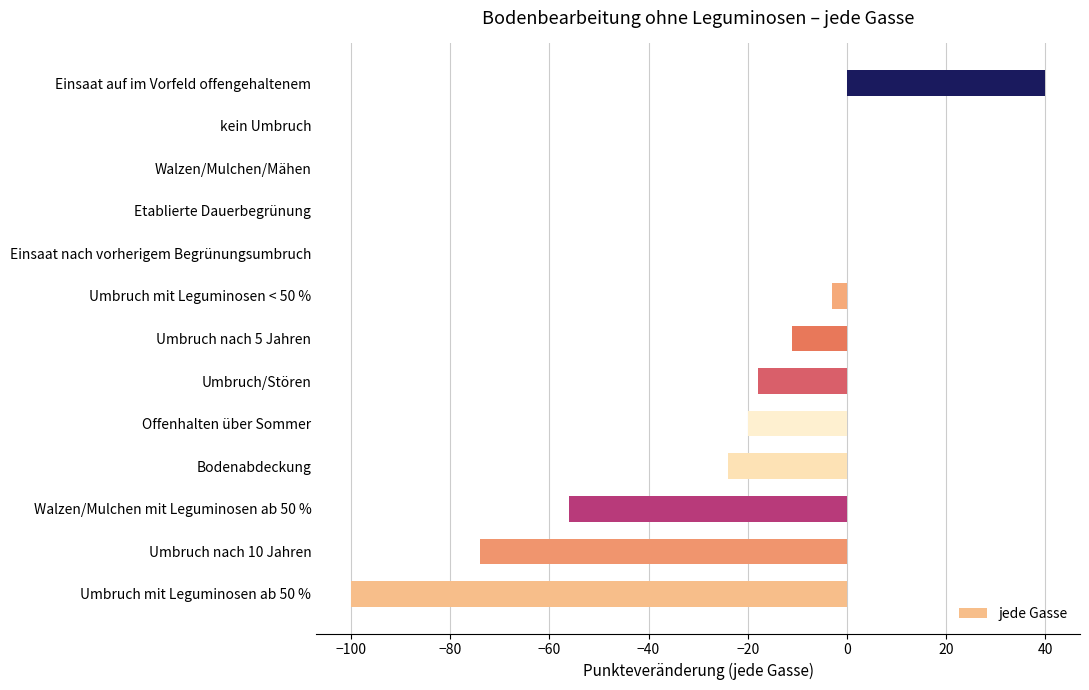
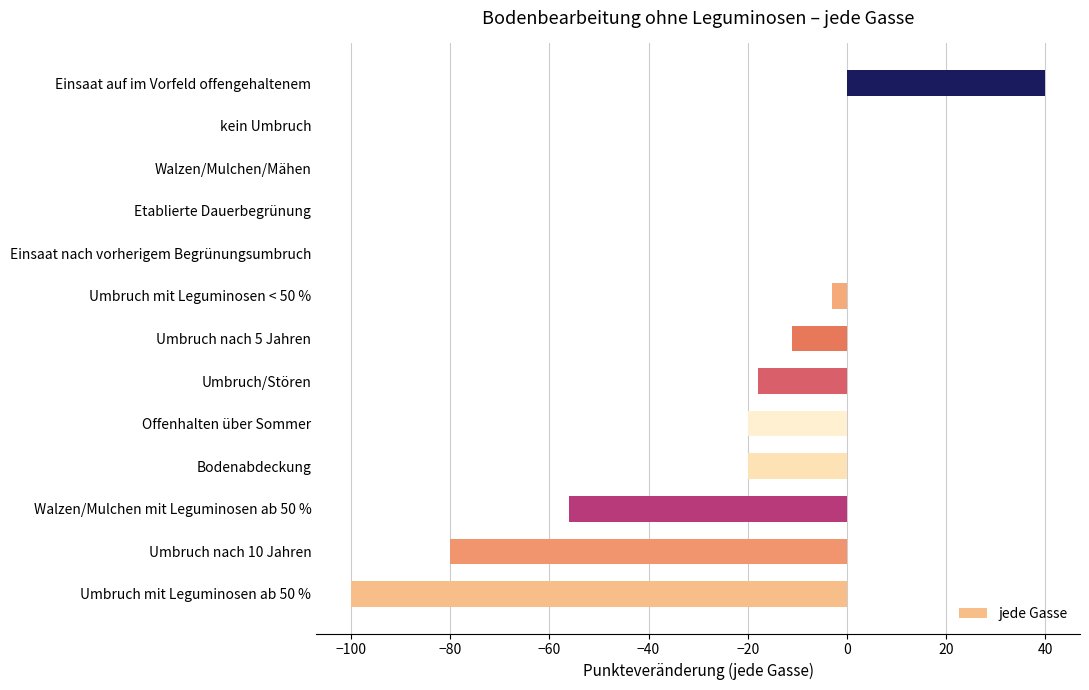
Bodenabdeckung: -24 -> -20
Umbruch nach 10 Jahren: -74 -> -80
